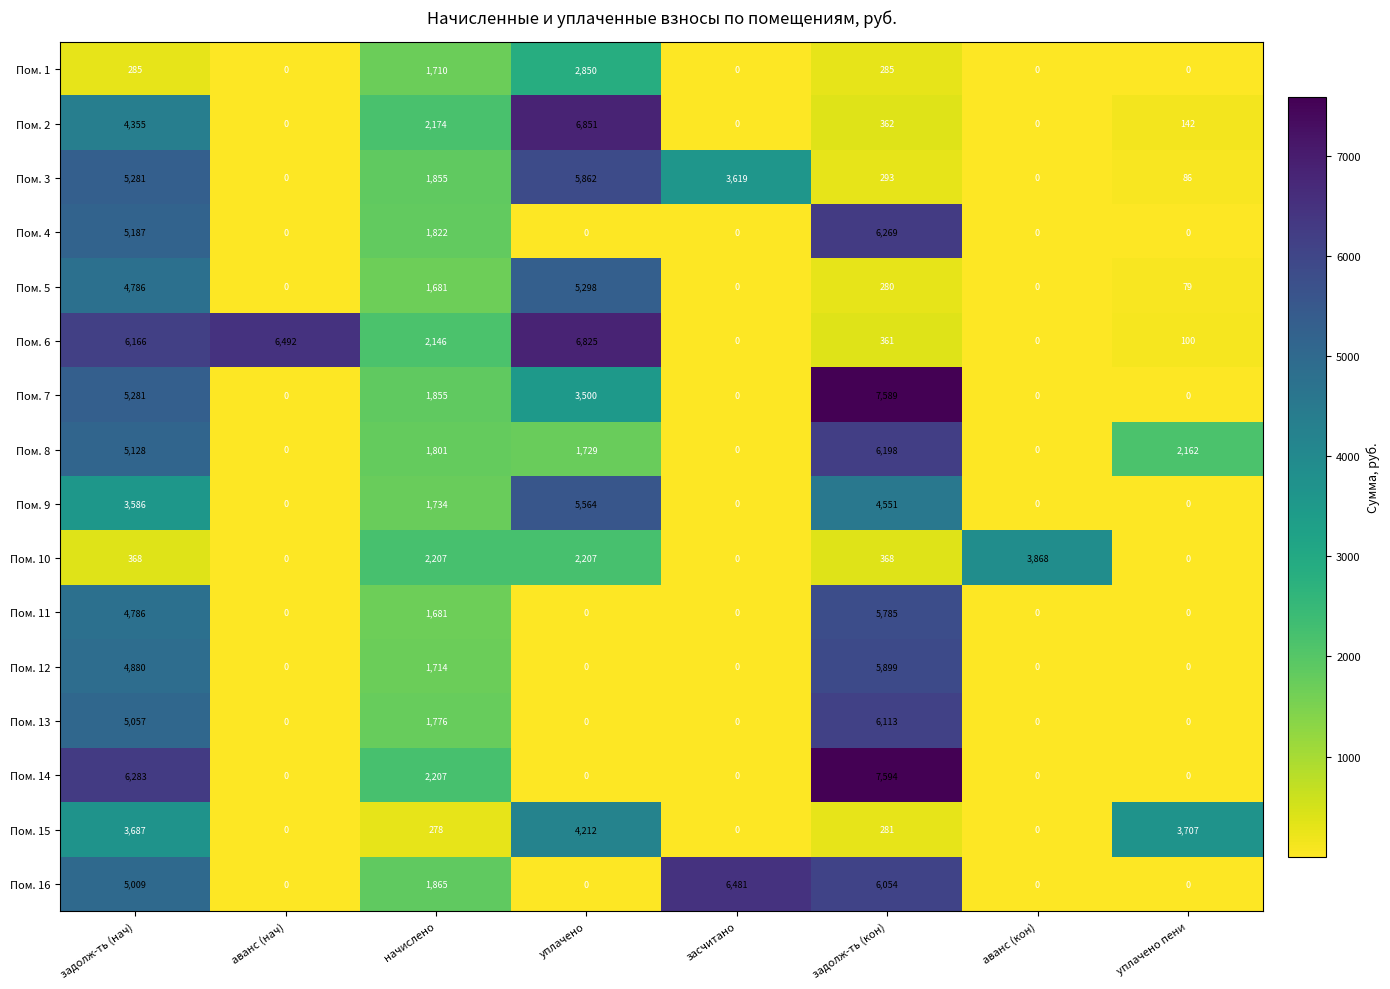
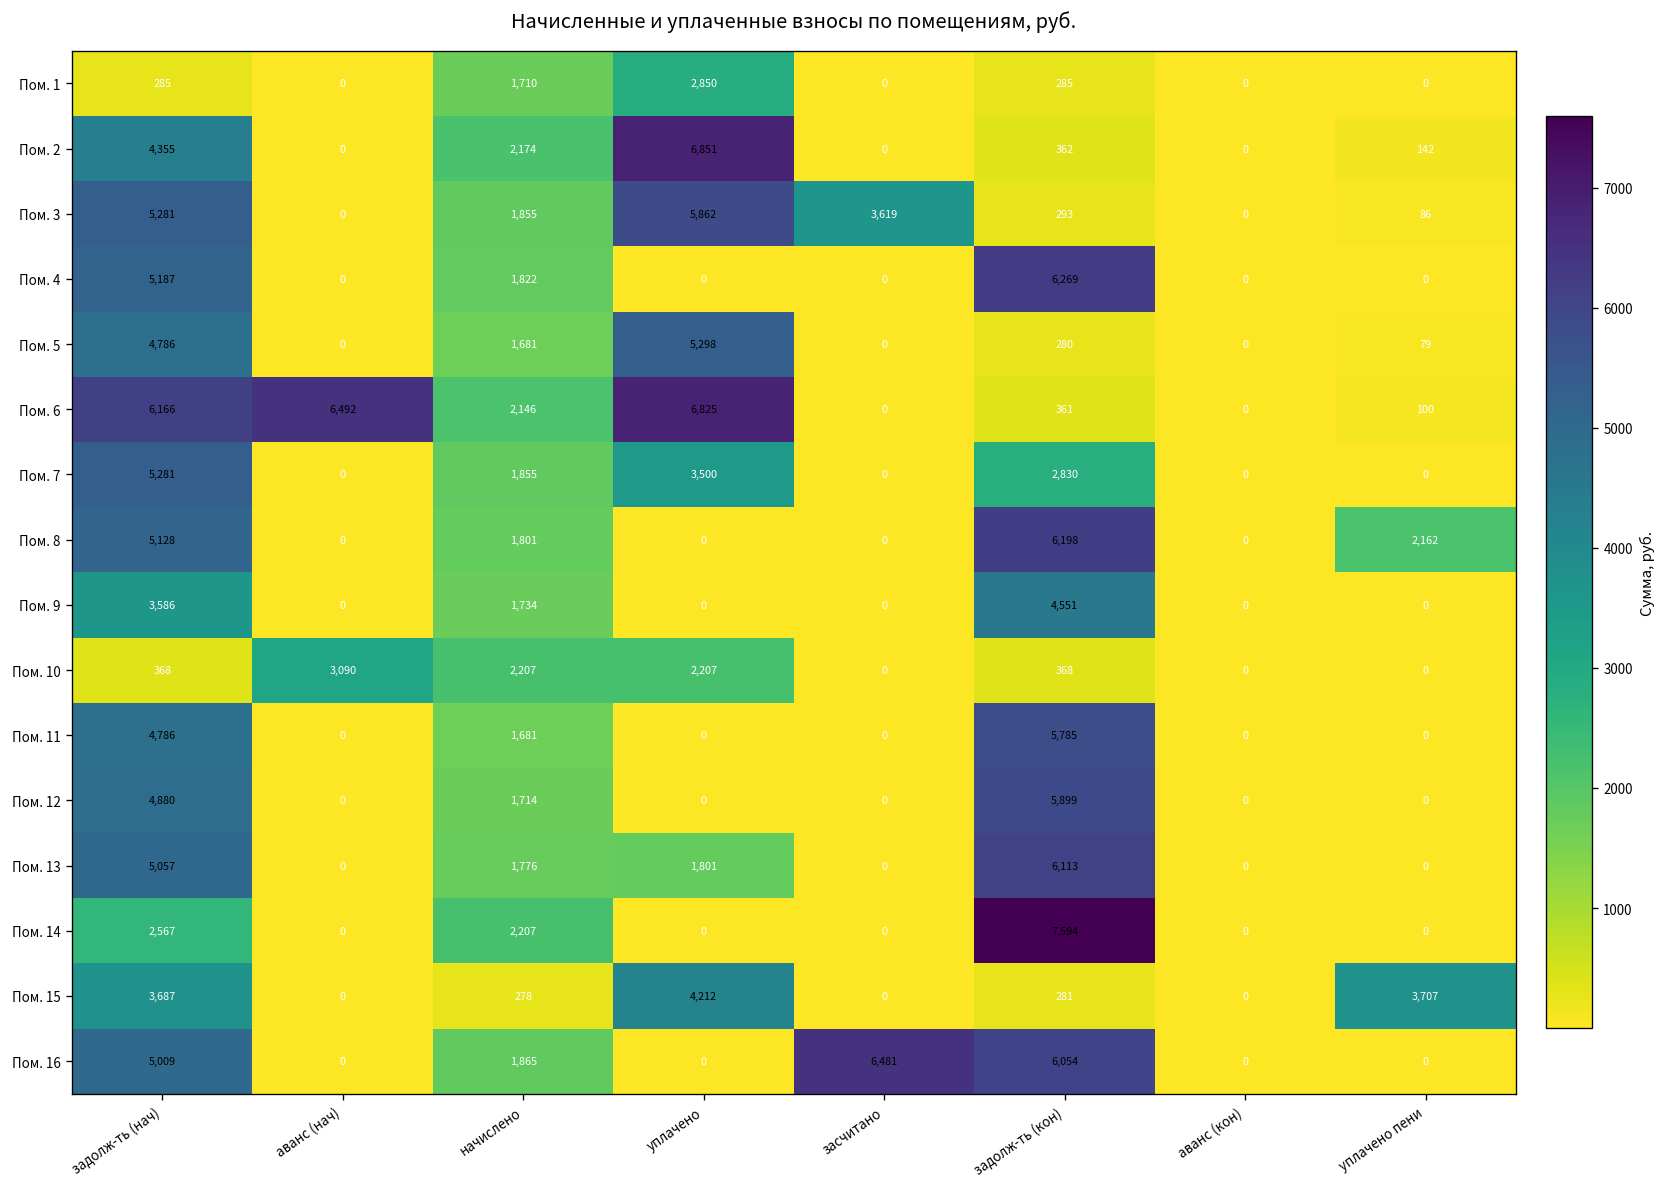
Пом. 7, задолж-ть (кон): 7,589 -> 2,830
Пом. 8, уплачено: 1,729 -> 0
Пом. 9, уплачено: 5,564 -> 0
Пом. 10, аванс (нач): 0 -> 3,090
Пом. 10, аванс (кон): 3,868 -> 0
Пом. 13, уплачено: 0 -> 1,801
Пом. 14, задолж-ть (нач): 6,283 -> 2,567
